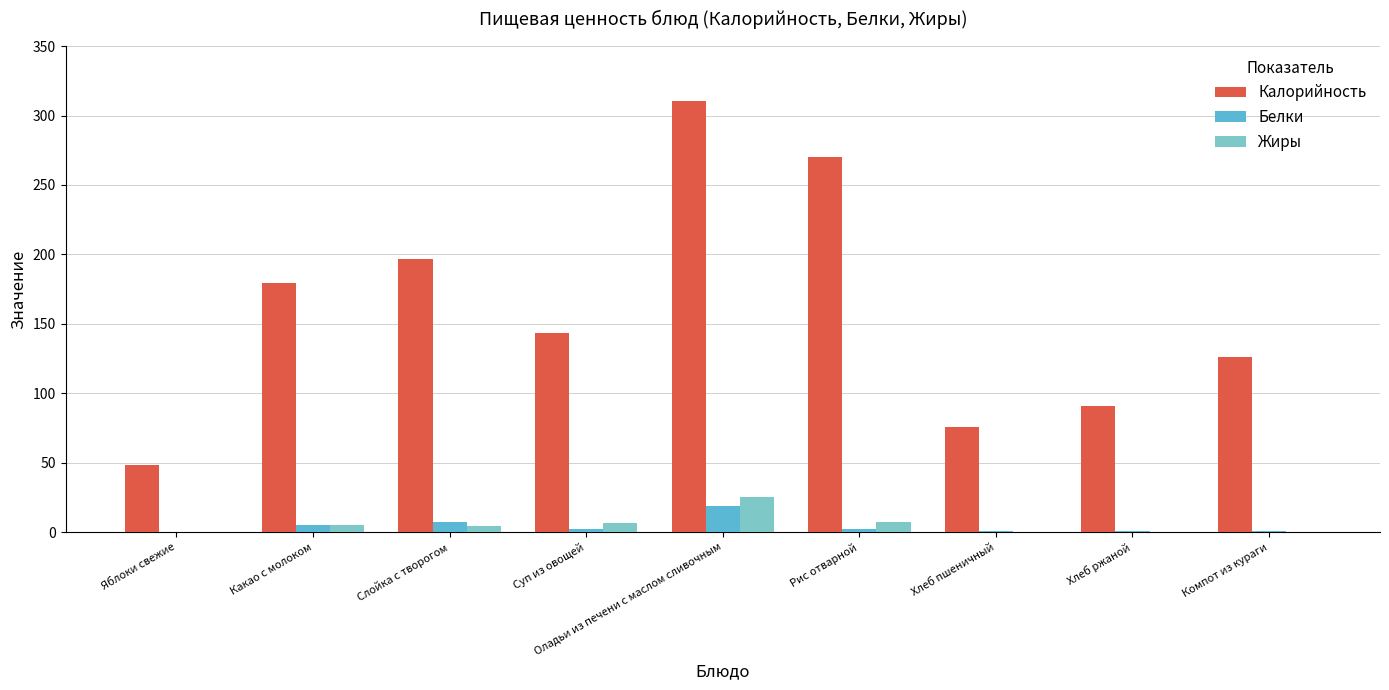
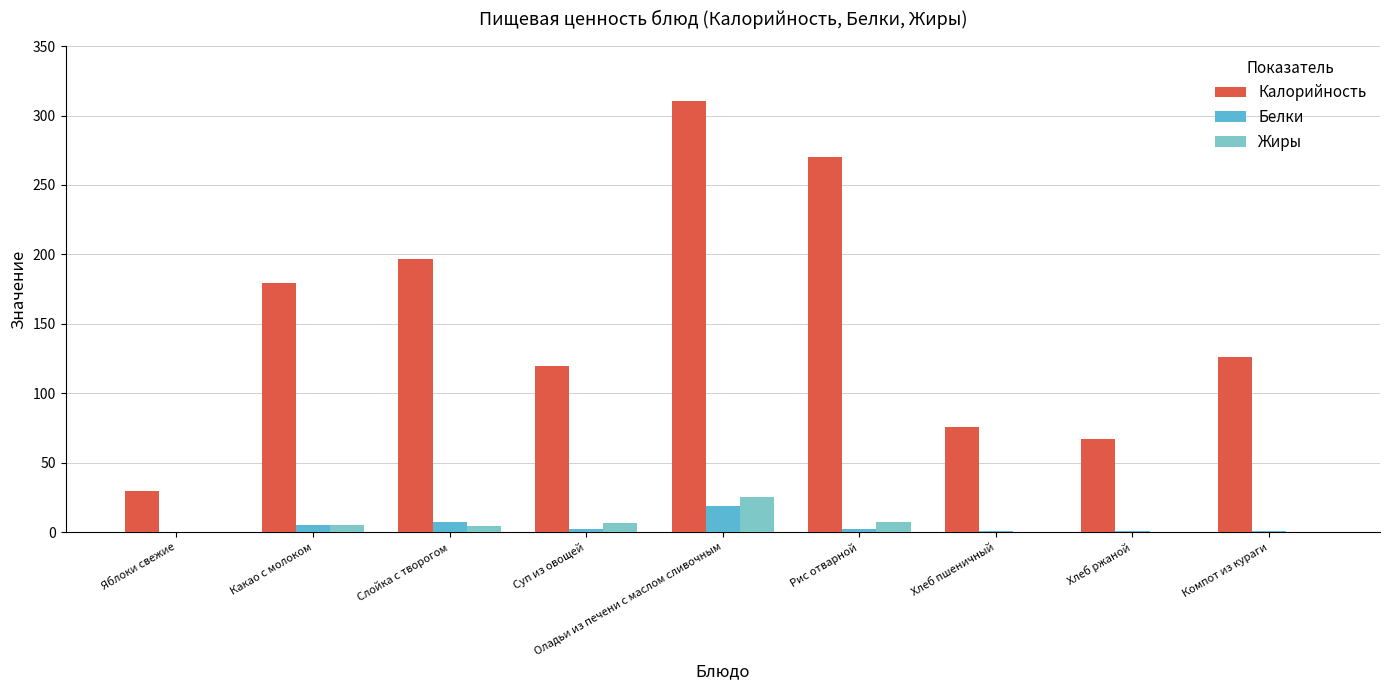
Калорийность, Яблоки свежие: 48 -> 30
Калорийность, Суп из овощей: 144 -> 120
Калорийность, Хлеб ржаной: 91 -> 67
